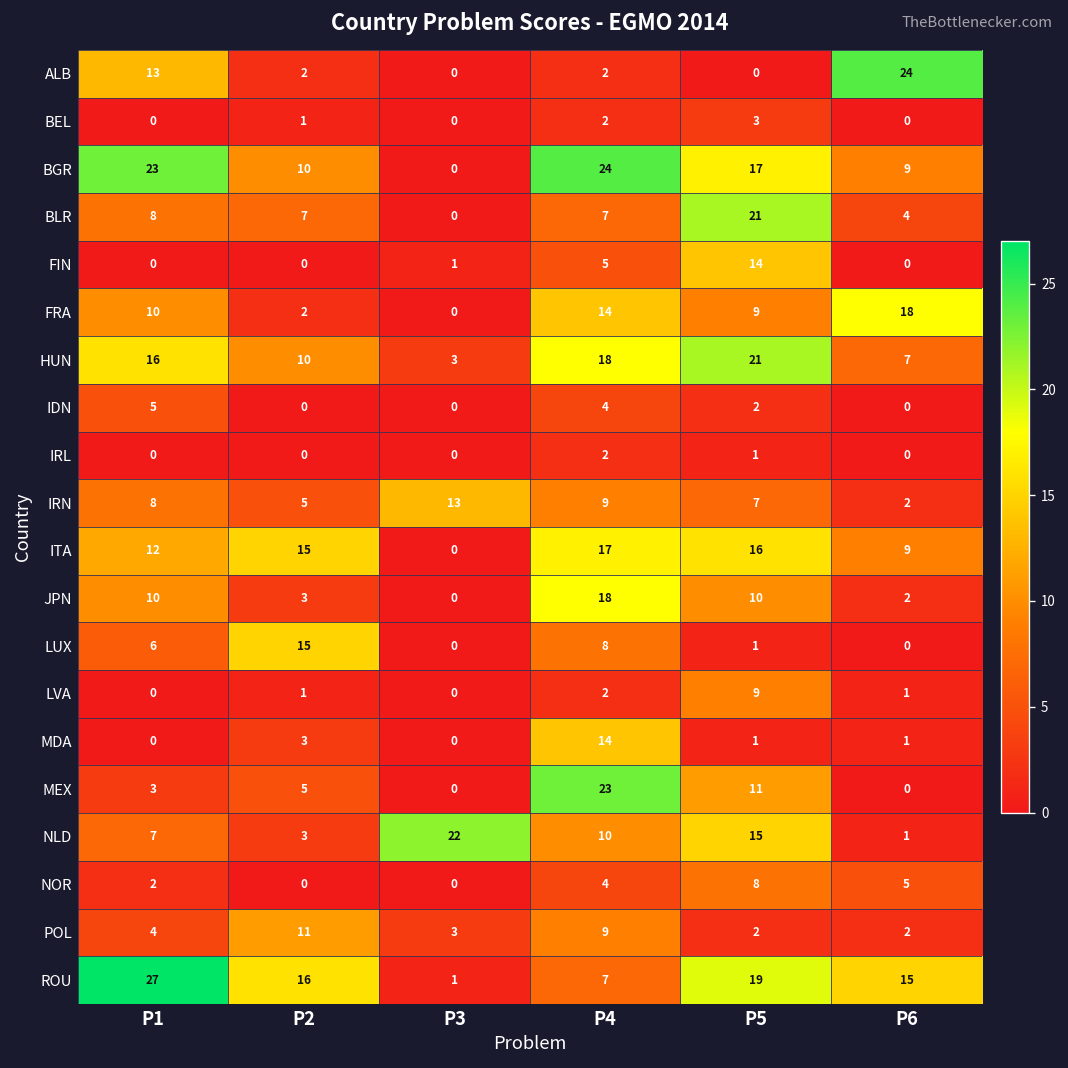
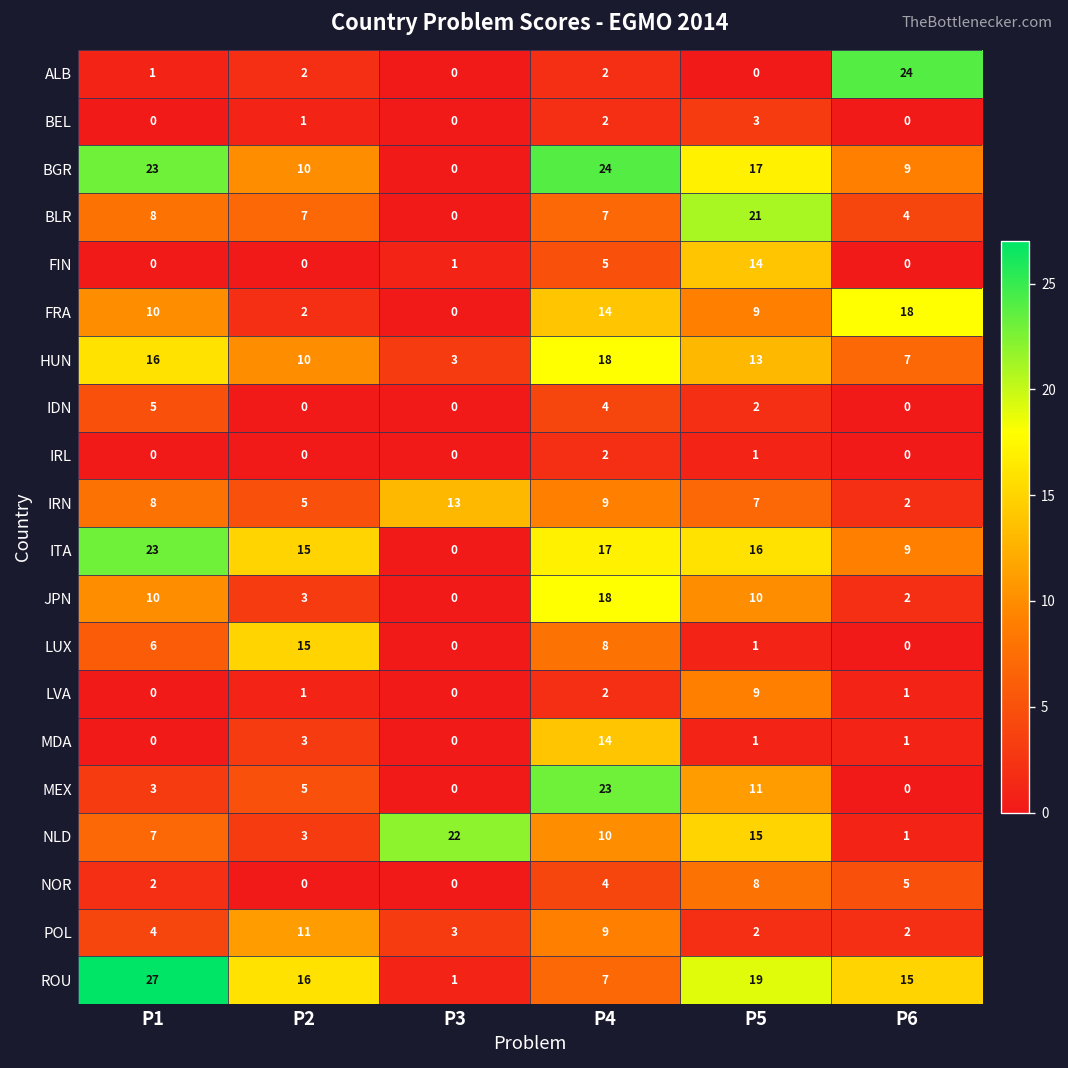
ALB, P1: 13 -> 1
HUN, P5: 21 -> 13
ITA, P1: 12 -> 23
